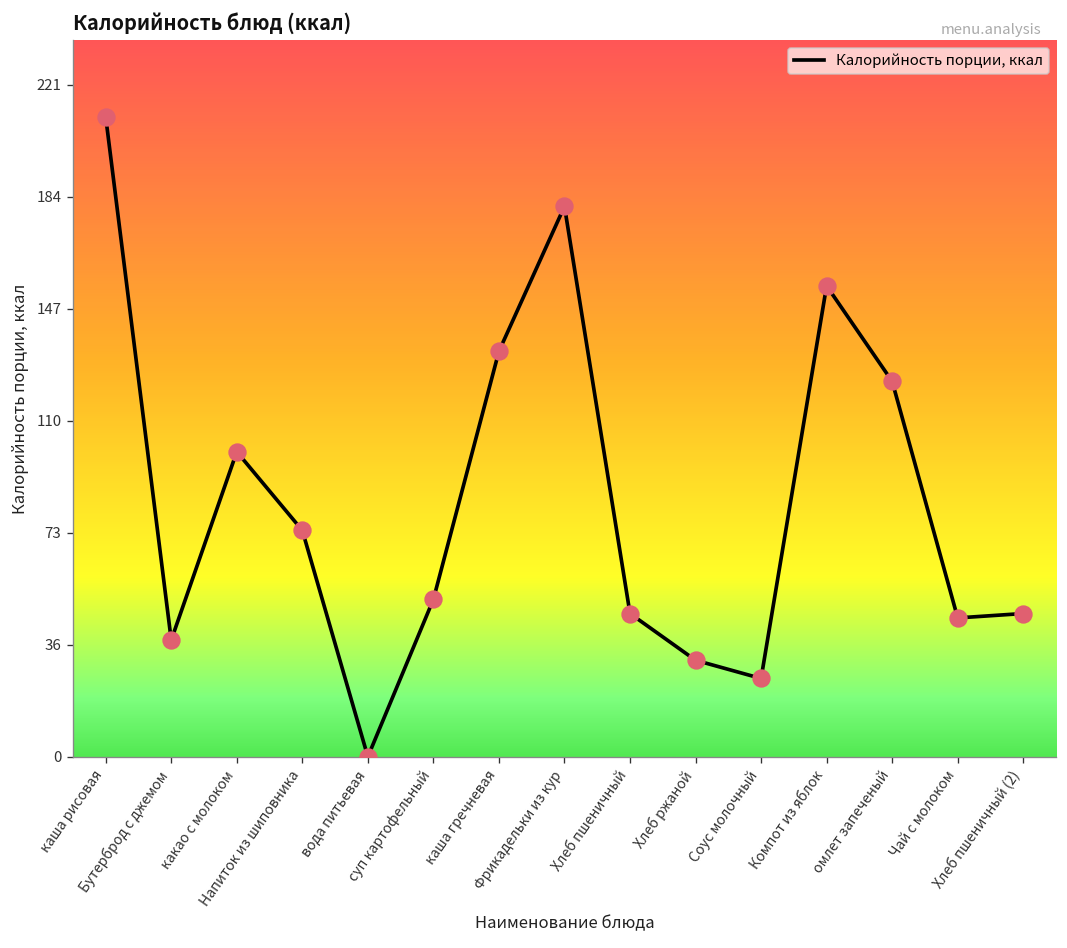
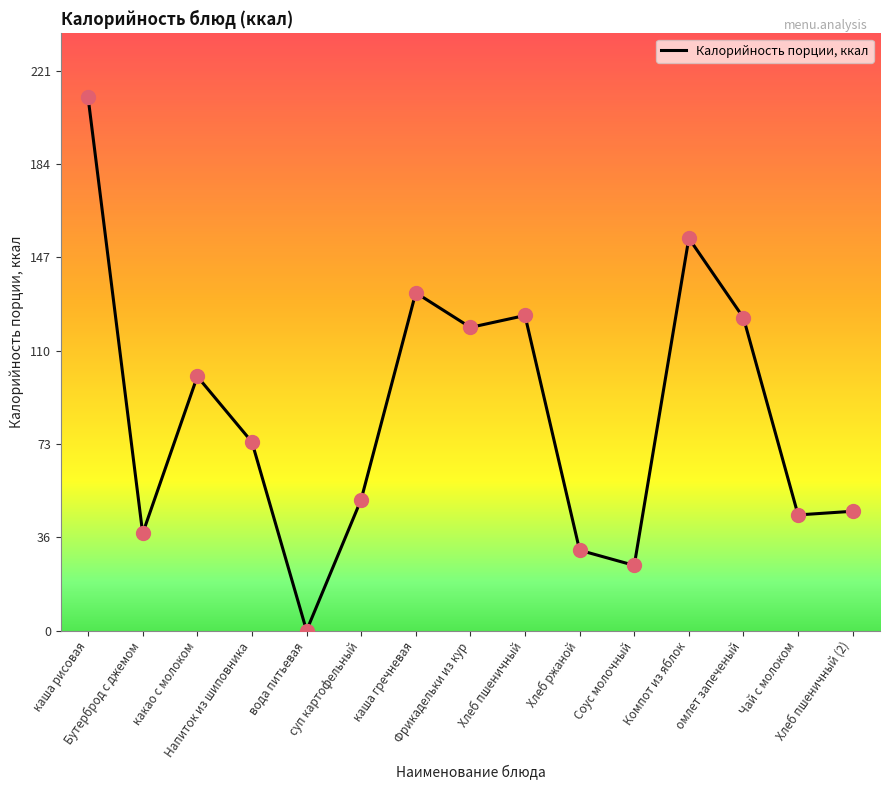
Фрикадельки из кур: 181 -> 120
Хлеб пшеничный: 47 -> 125
